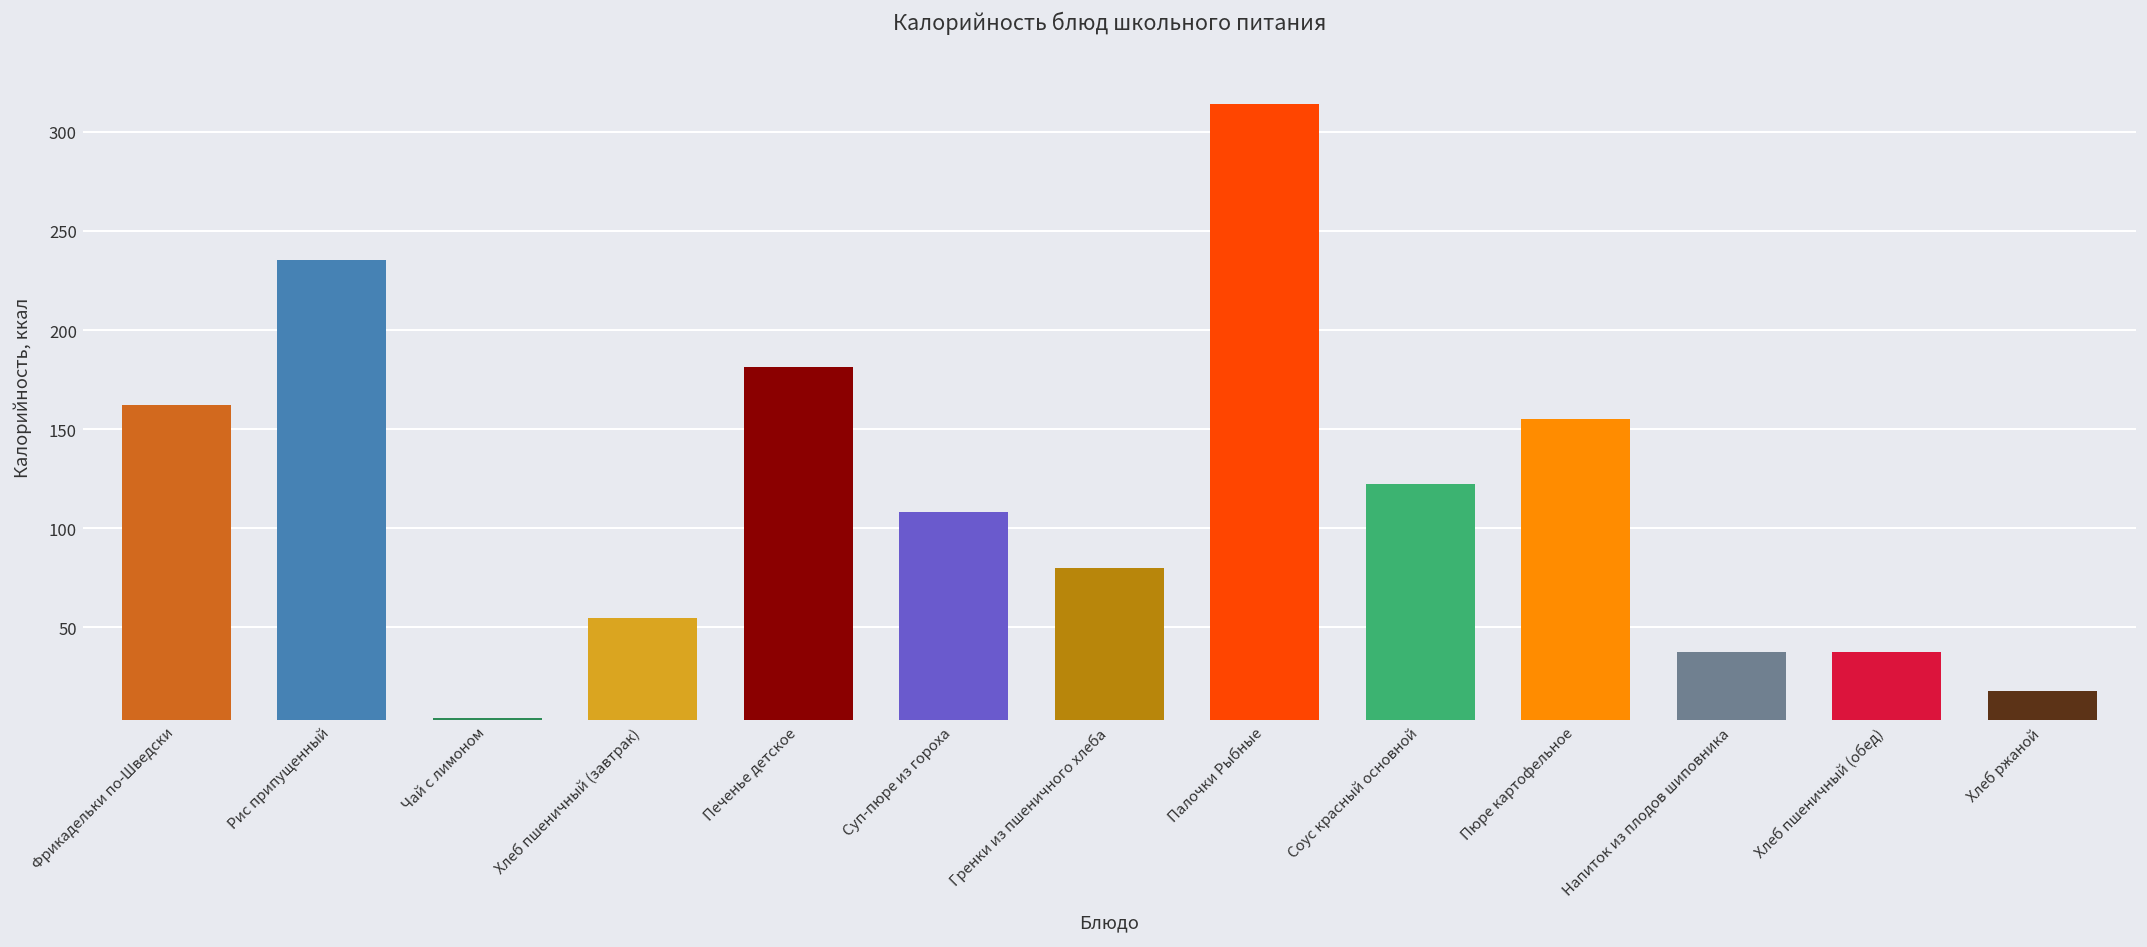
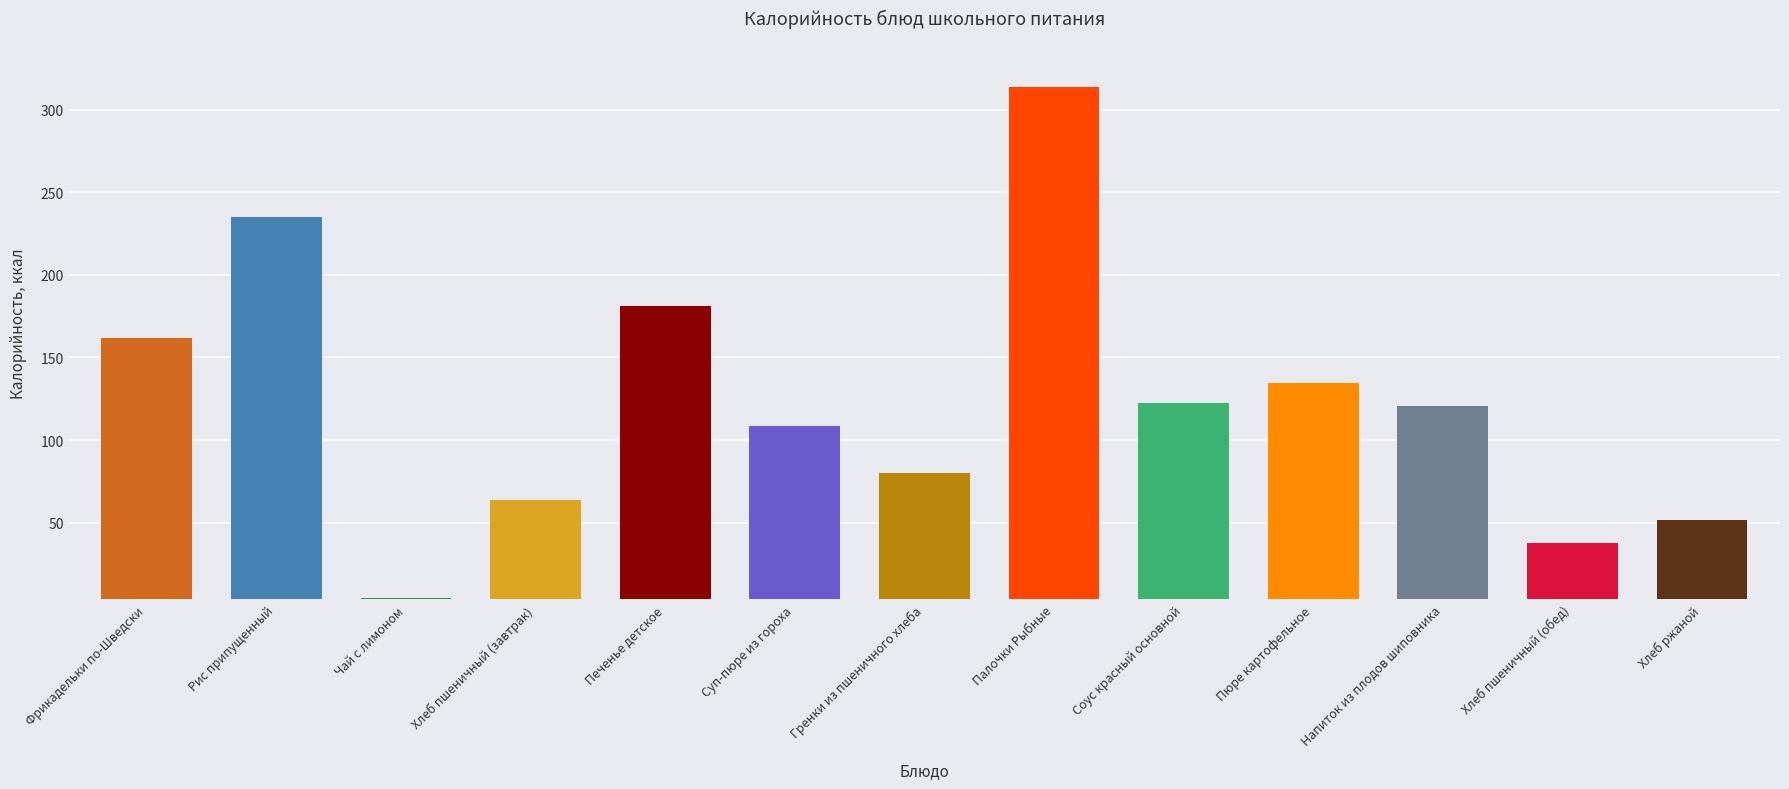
Хлеб пшеничный (завтрак): 55 -> 64
Пюре картофельное: 155 -> 134
Напиток из плодов шиповника: 37 -> 121
Хлеб ржаной: 18 -> 52
